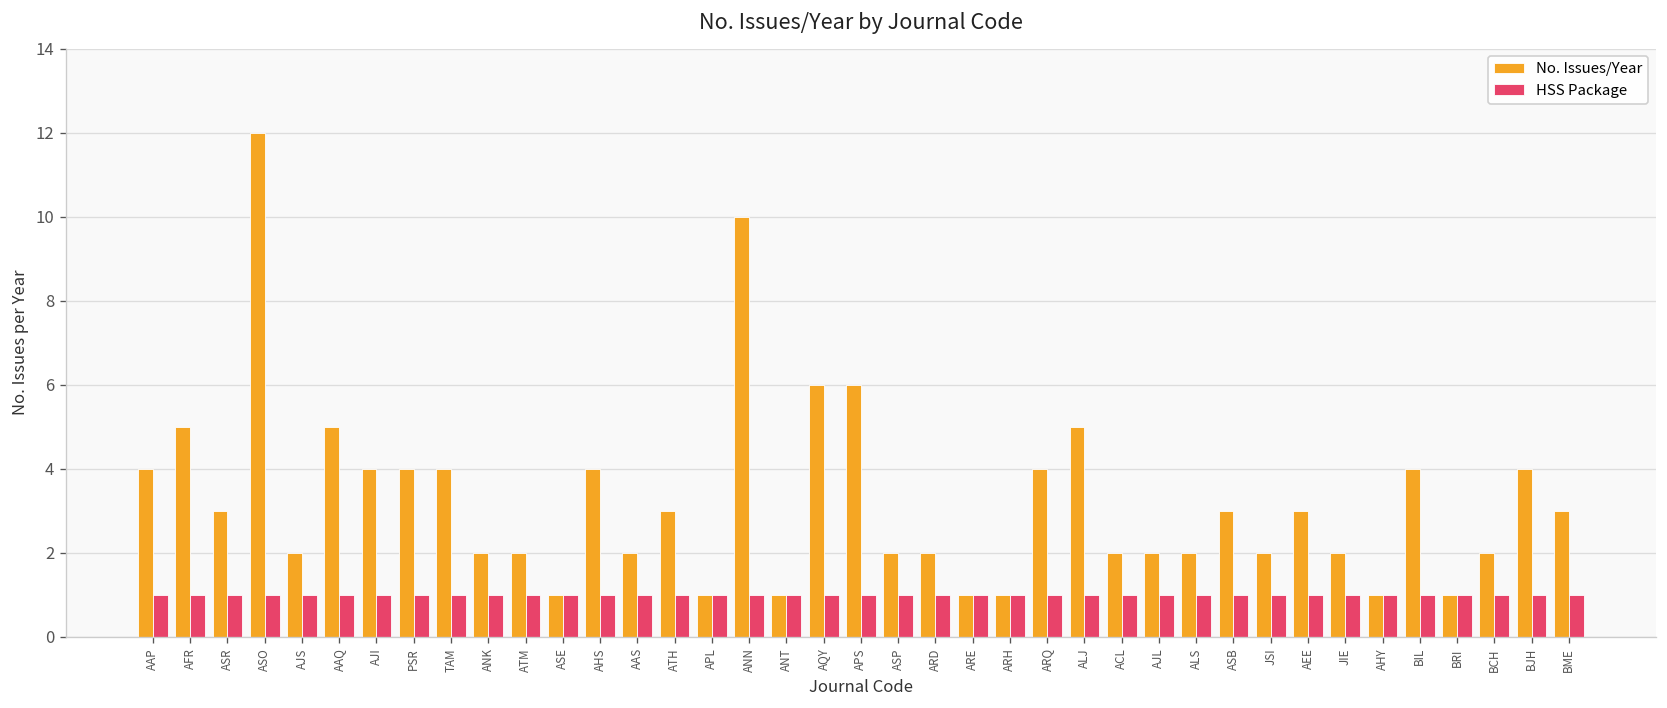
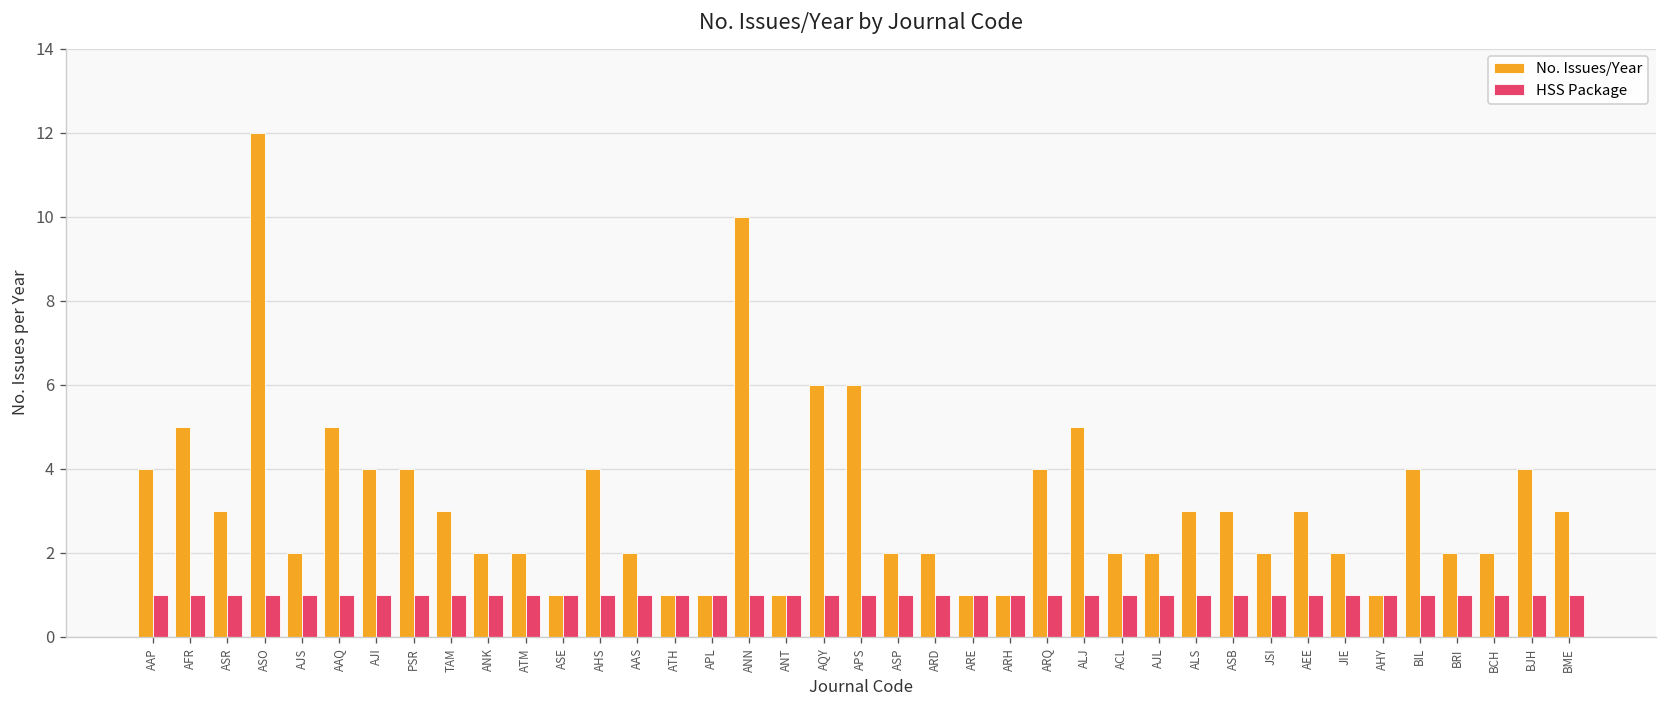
No. Issues/Year, TAM: 4 -> 3
No. Issues/Year, ATH: 3 -> 1
No. Issues/Year, ALS: 2 -> 3
No. Issues/Year, BRI: 1 -> 2
